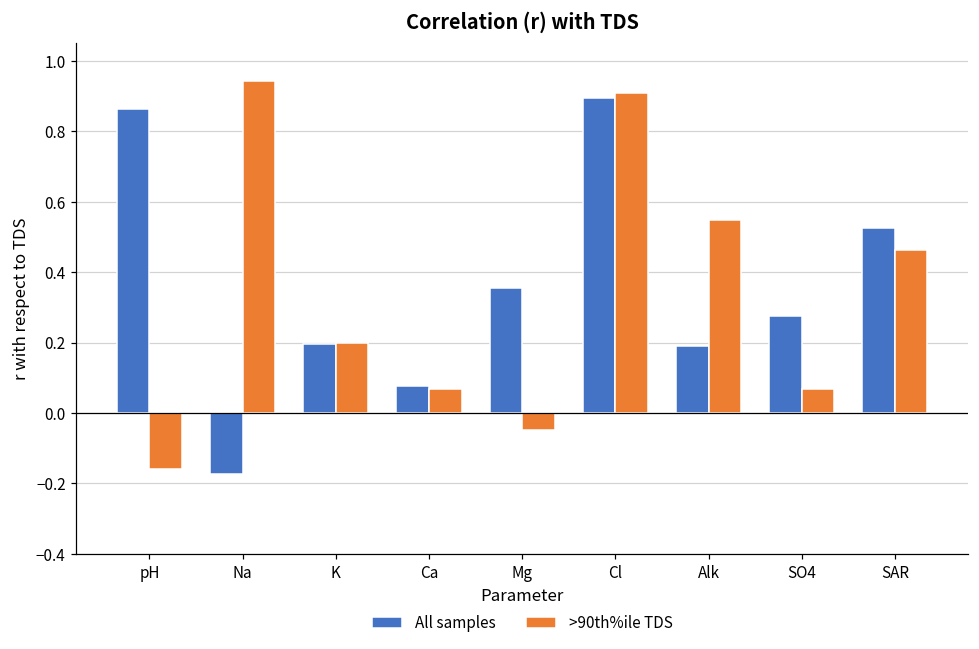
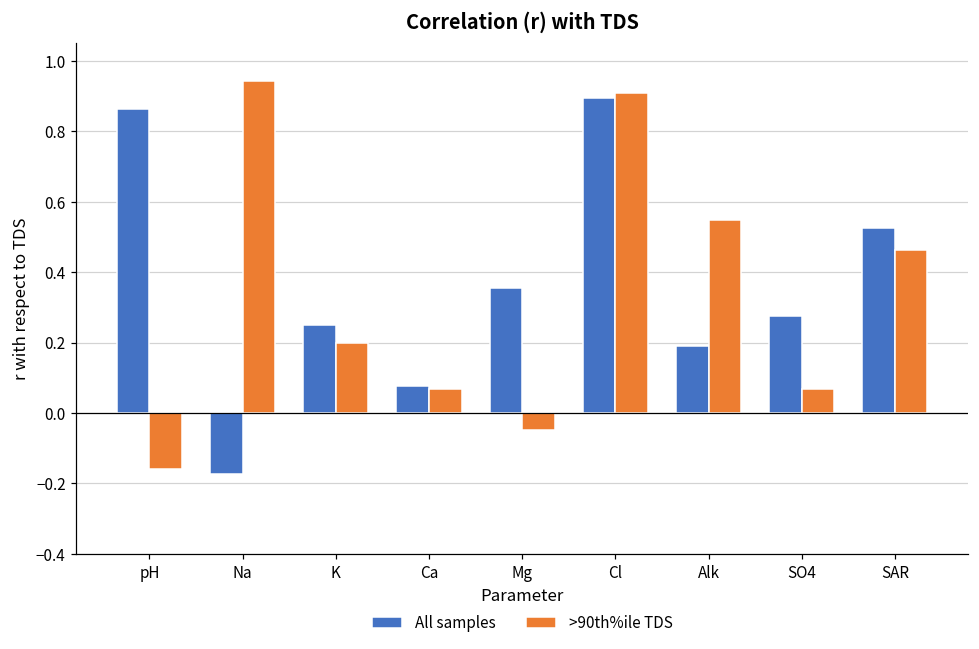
All samples, K: 0.19 -> 0.25
